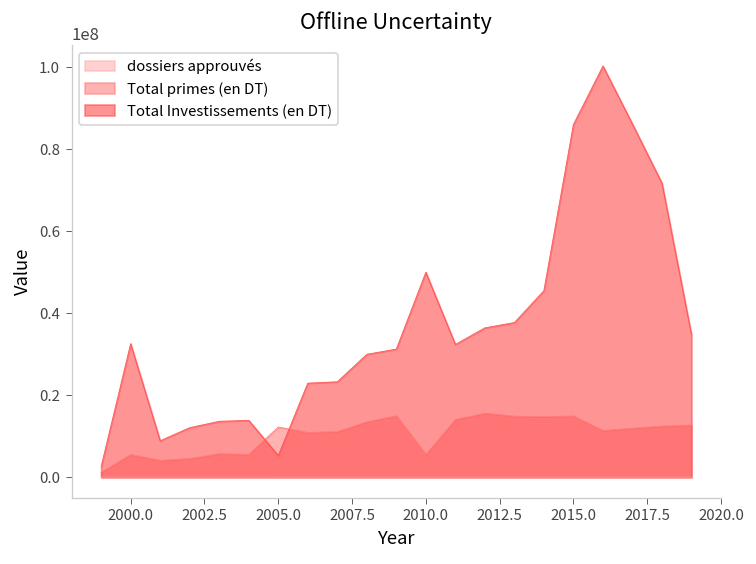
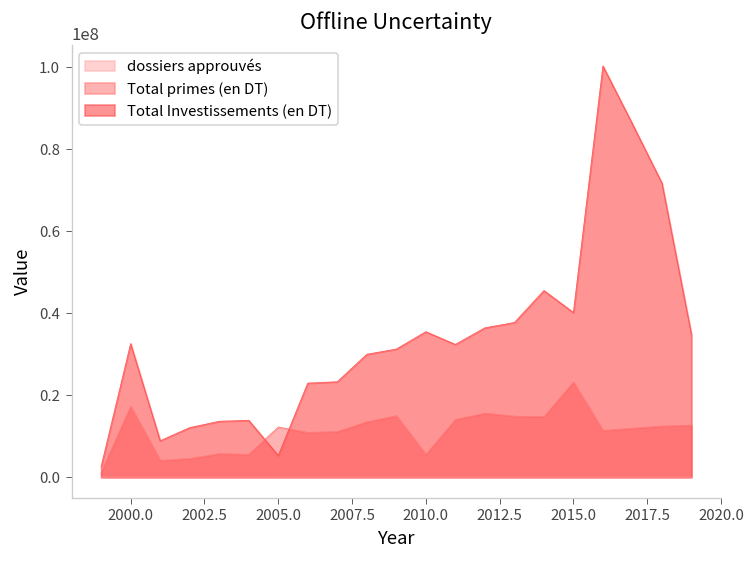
Total primes (en DT), 2000.0: 6000000 -> 17000000
Total Investissements (en DT), 2010.0: 50000000 -> 35000000
Total primes (en DT), 2015.0: 15000000 -> 23000000
Total Investissements (en DT), 2015.0: 86000000 -> 40000000
